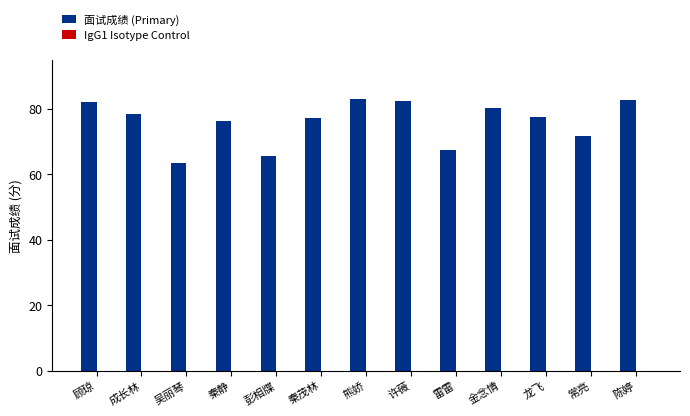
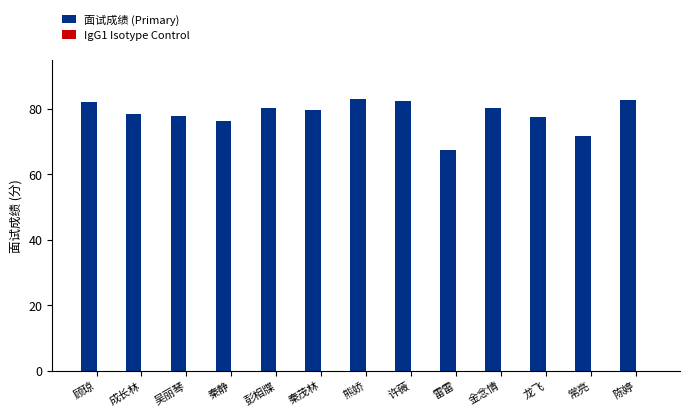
面试成绩 (Primary), 吴丽琴: 63 -> 78
面试成绩 (Primary), 彭相牒: 66 -> 80
面试成绩 (Primary), 秦茂林: 77 -> 80
